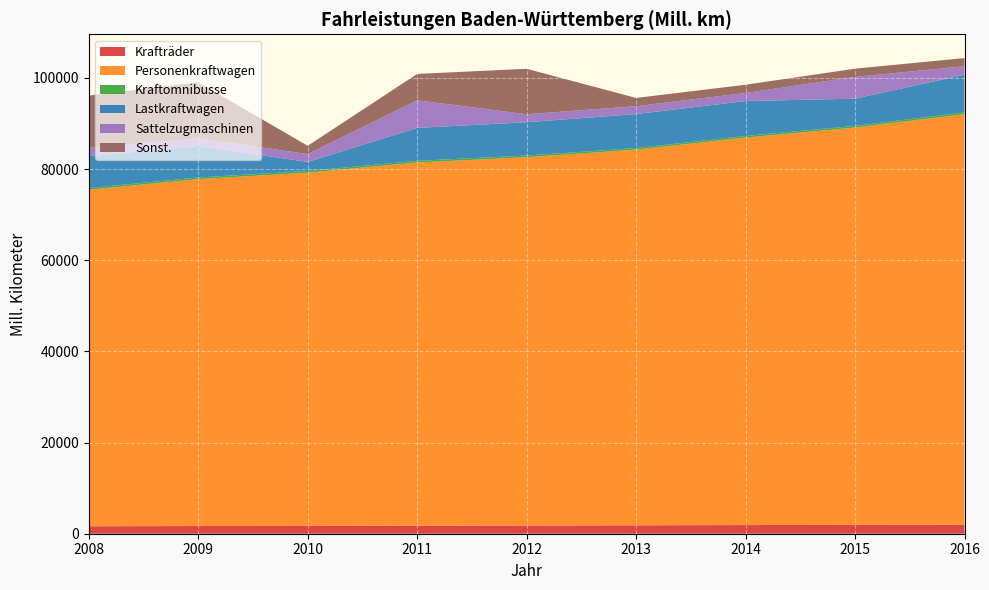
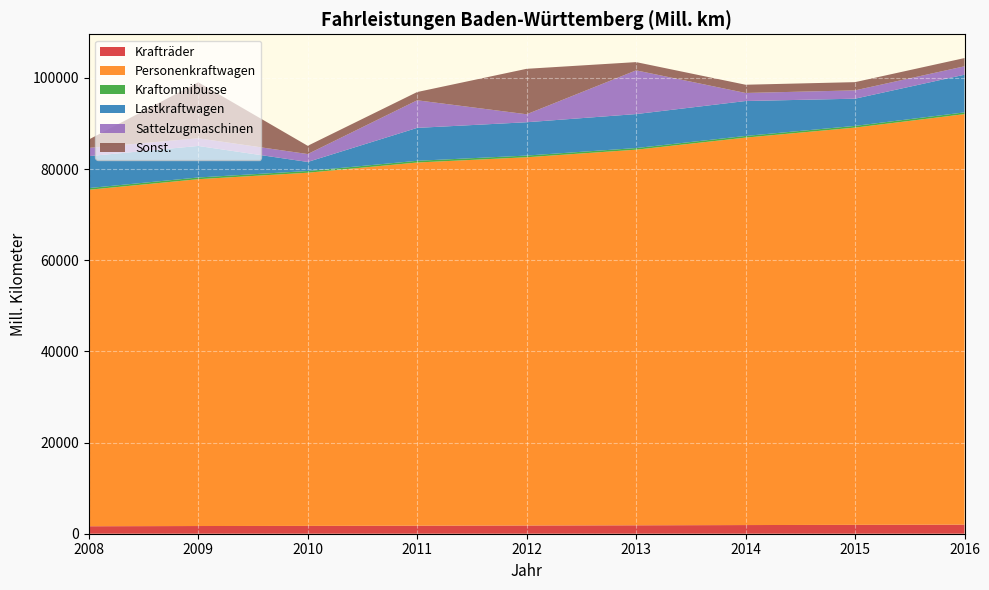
Sonst., 2008: 11000 -> 2000
Sonst., 2011: 6000 -> 2000
Sattelzugmaschinen, 2013: 2000 -> 10000
Sattelzugmaschinen, 2015: 5000 -> 2000
